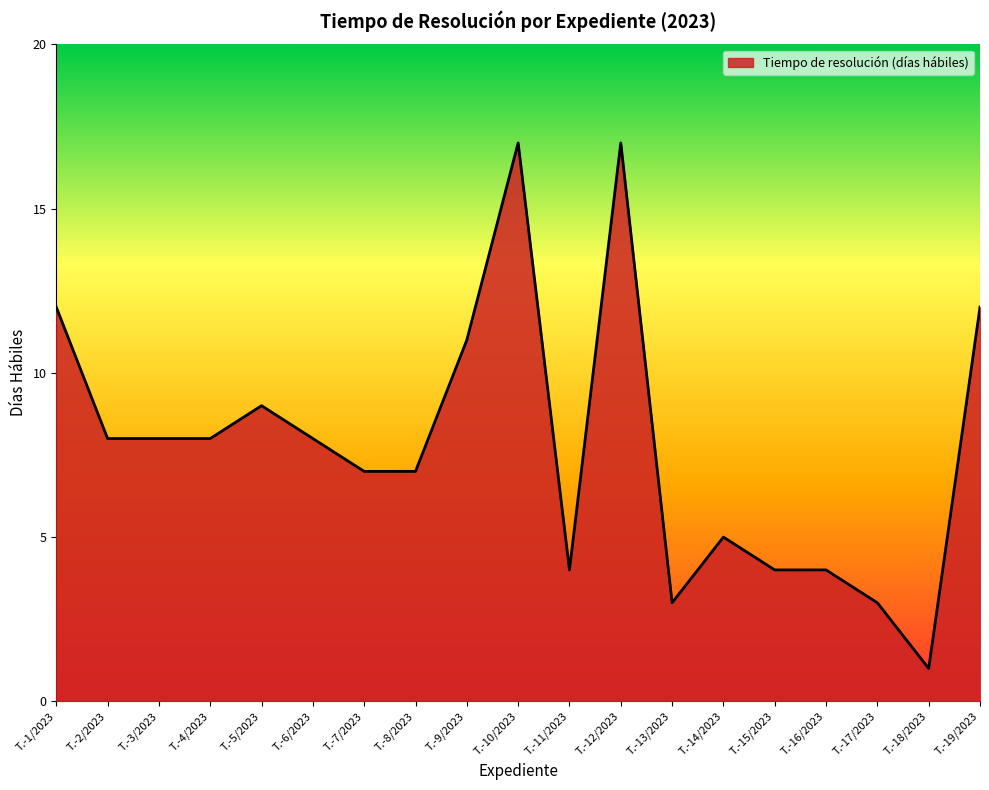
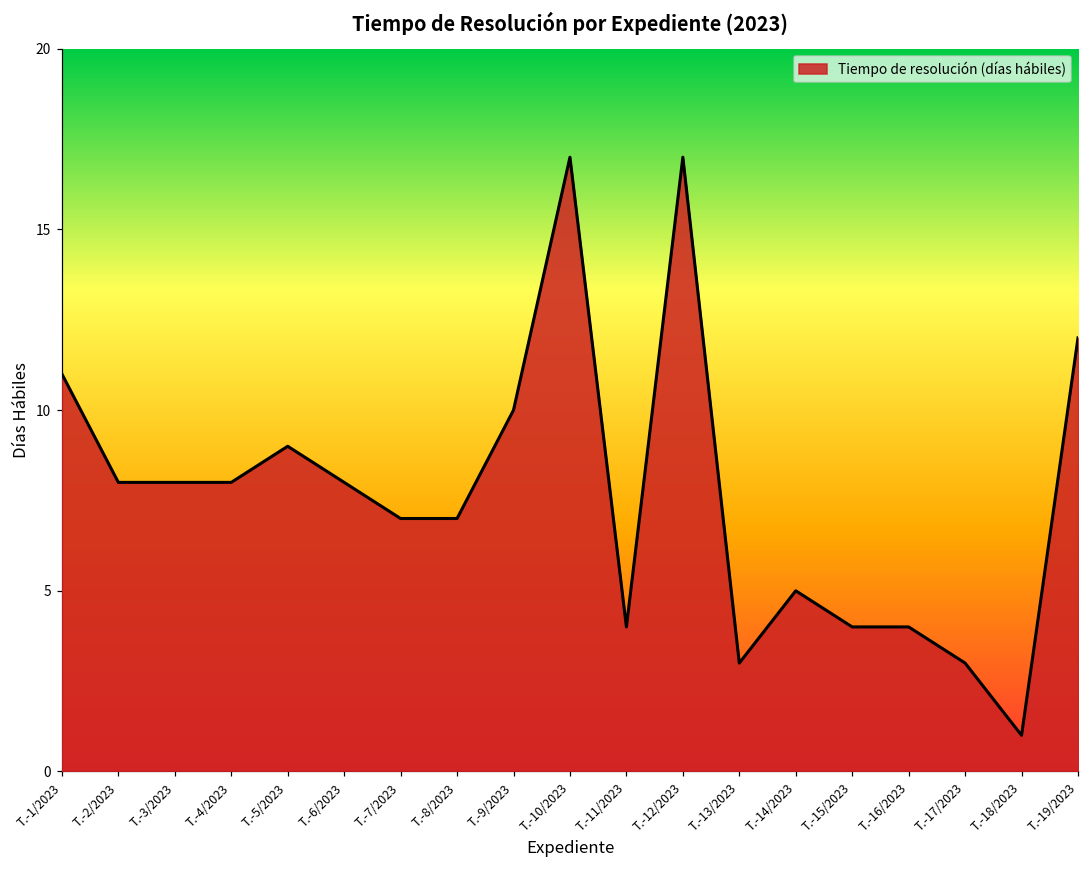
T.-1/2023: 12 -> 11
T.-9/2023: 11 -> 10
